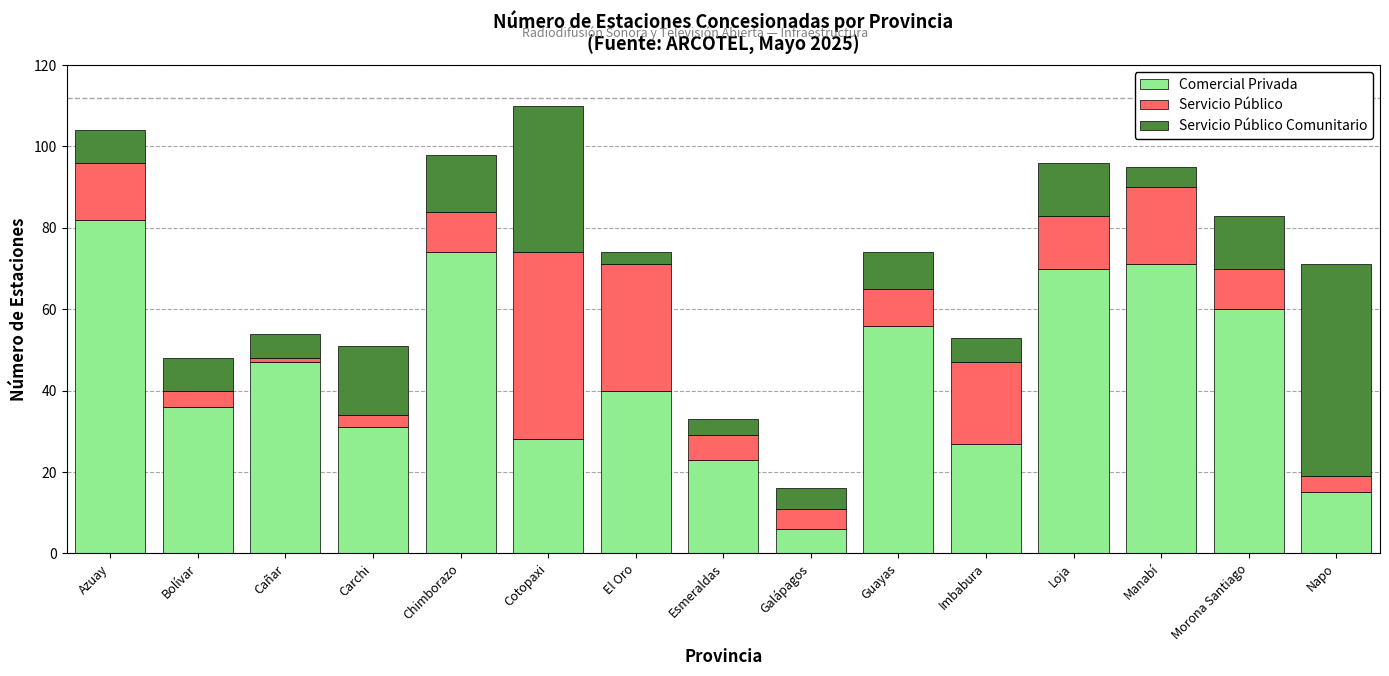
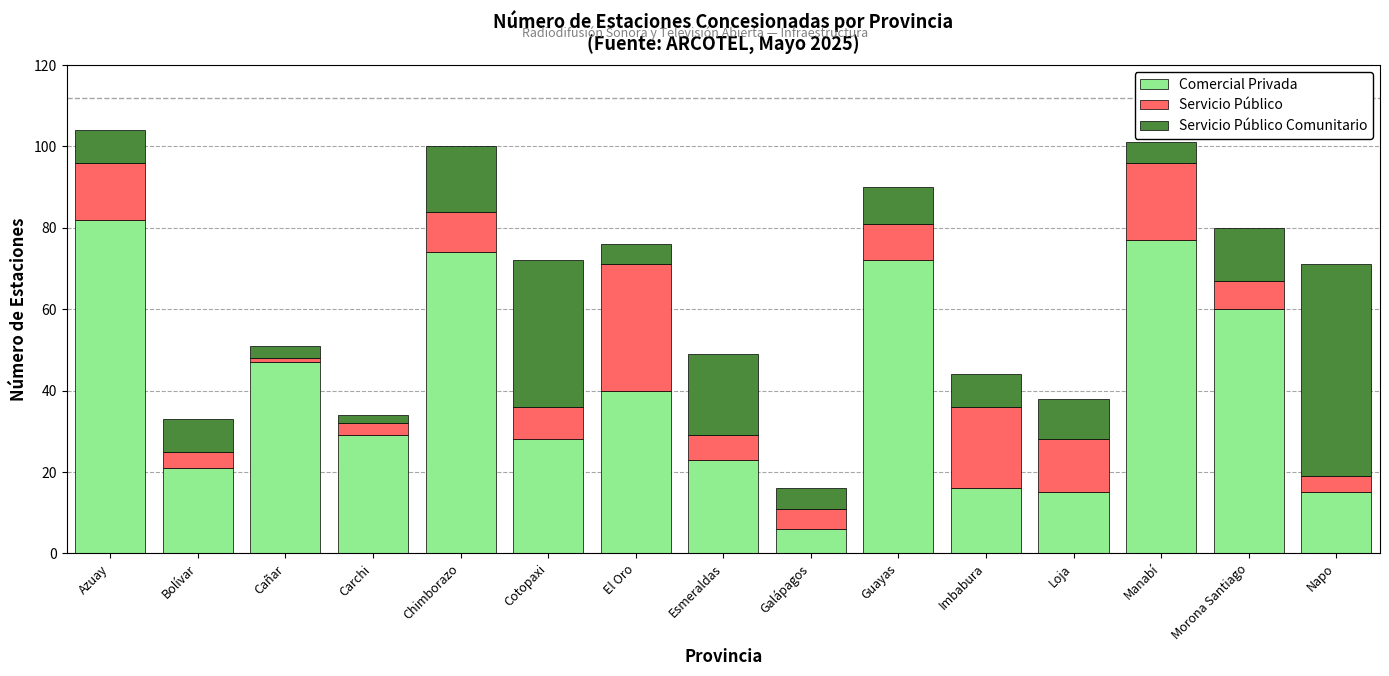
Comercial Privada, Bolívar: 36 -> 21
Servicio Público Comunitario, Cañar: 6 -> 3
Comercial Privada, Carchi: 31 -> 29
Servicio Público Comunitario, Carchi: 17 -> 2
Servicio Público Comunitario, Chimborazo: 14 -> 16
Servicio Público, Cotopaxi: 46 -> 8
Servicio Público Comunitario, El Oro: 3 -> 5
Servicio Público Comunitario, Esmeraldas: 4 -> 20
Comercial Privada, Guayas: 56 -> 72
Comercial Privada, Imbabura: 27 -> 16
Servicio Público Comunitario, Imbabura: 6 -> 8
Comercial Privada, Loja: 70 -> 15
Servicio Público Comunitario, Loja: 13 -> 10
Comercial Privada, Manabí: 71 -> 77
Servicio Público, Morona Santiago: 10 -> 7
